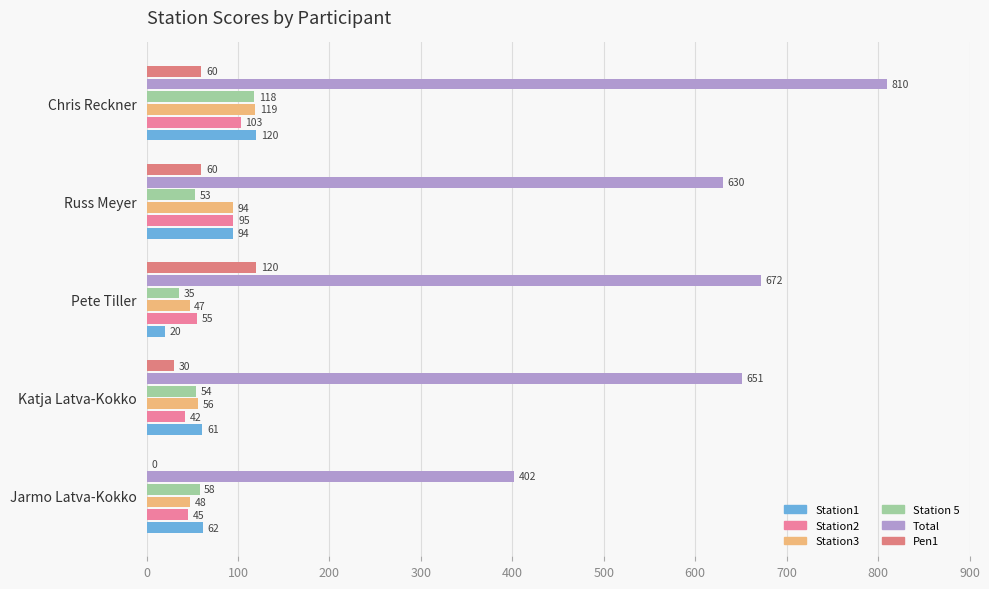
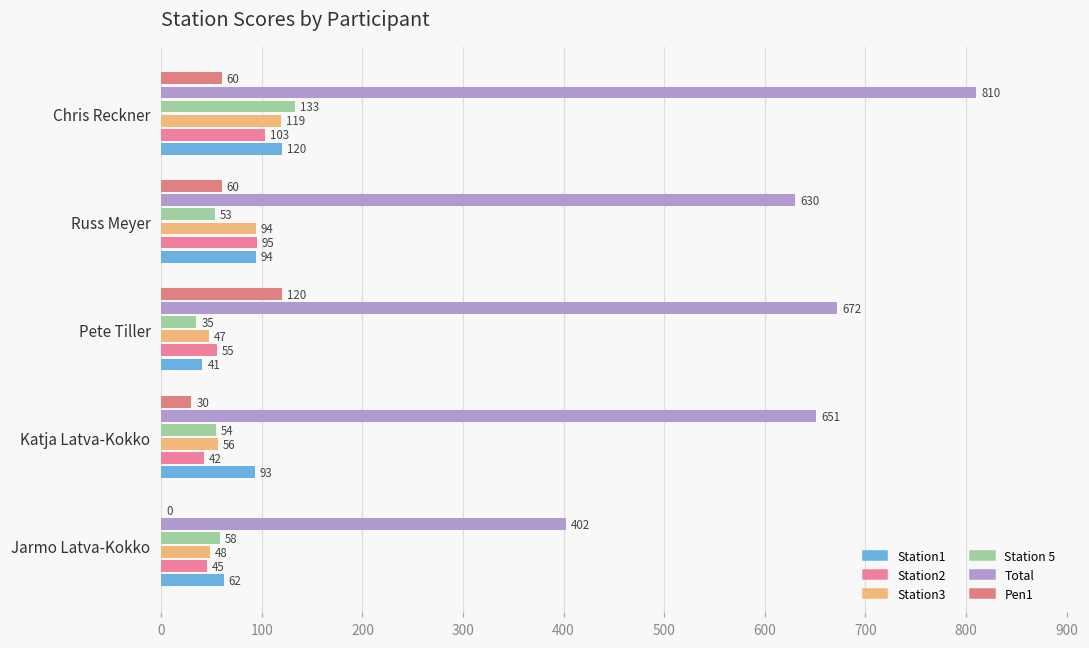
Station 5, Chris Reckner: 118 -> 133
Station1, Pete Tiller: 20 -> 41
Station1, Katja Latva-Kokko: 61 -> 93
